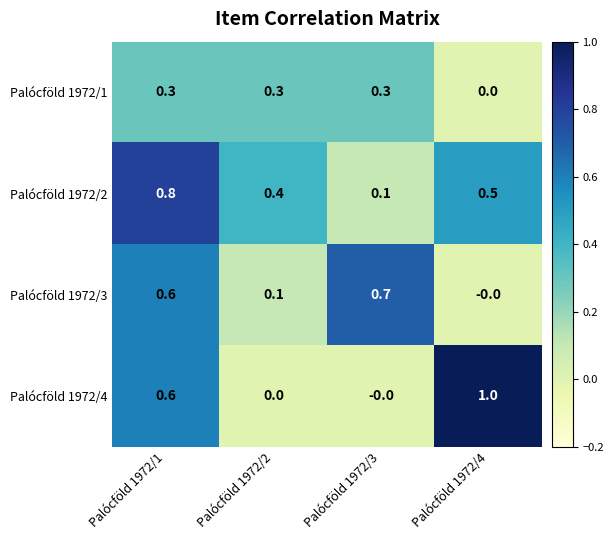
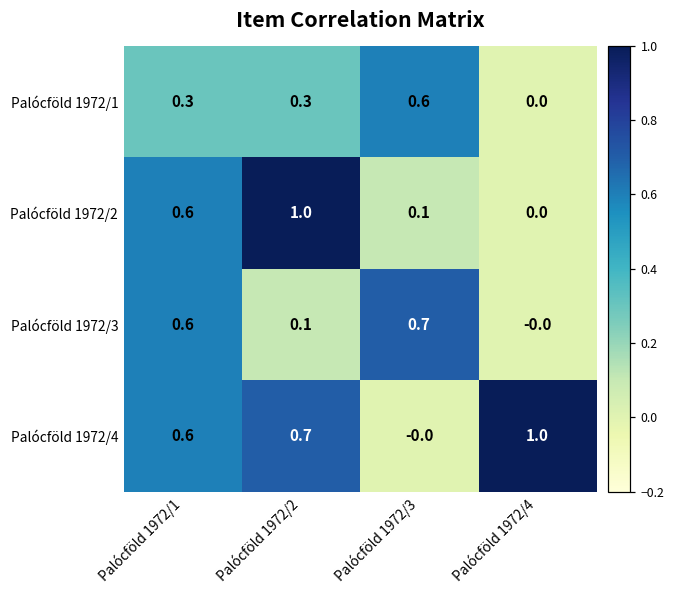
Palócföld 1972/1, Palócföld 1972/3: 0.3 -> 0.6
Palócföld 1972/2, Palócföld 1972/1: 0.8 -> 0.6
Palócföld 1972/2, Palócföld 1972/2: 0.4 -> 1.0
Palócföld 1972/2, Palócföld 1972/4: 0.5 -> 0.0
Palócföld 1972/4, Palócföld 1972/2: 0.0 -> 0.7
